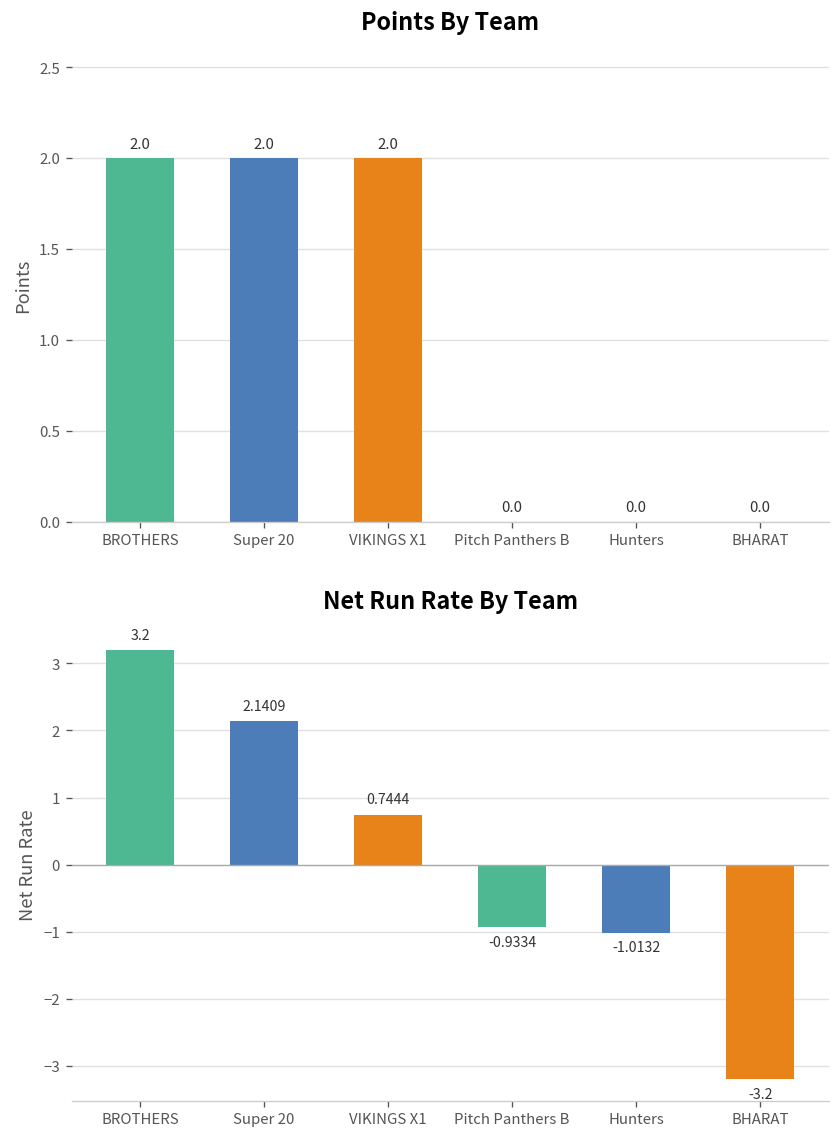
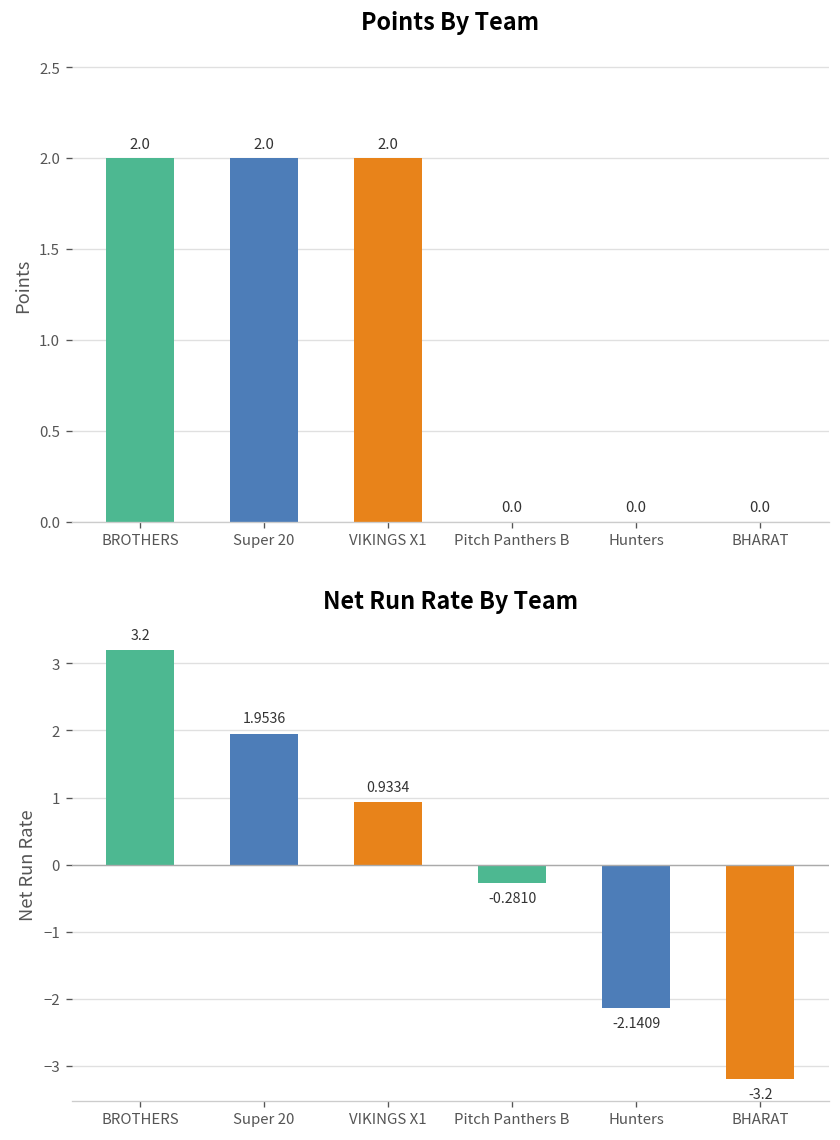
Net Run Rate By Team, Super 20: 2.1409 -> 1.9536
Net Run Rate By Team, VIKINGS X1: 0.7444 -> 0.9334
Net Run Rate By Team, Pitch Panthers B: -0.9334 -> -0.2810
Net Run Rate By Team, Hunters: -1.0132 -> -2.1409
